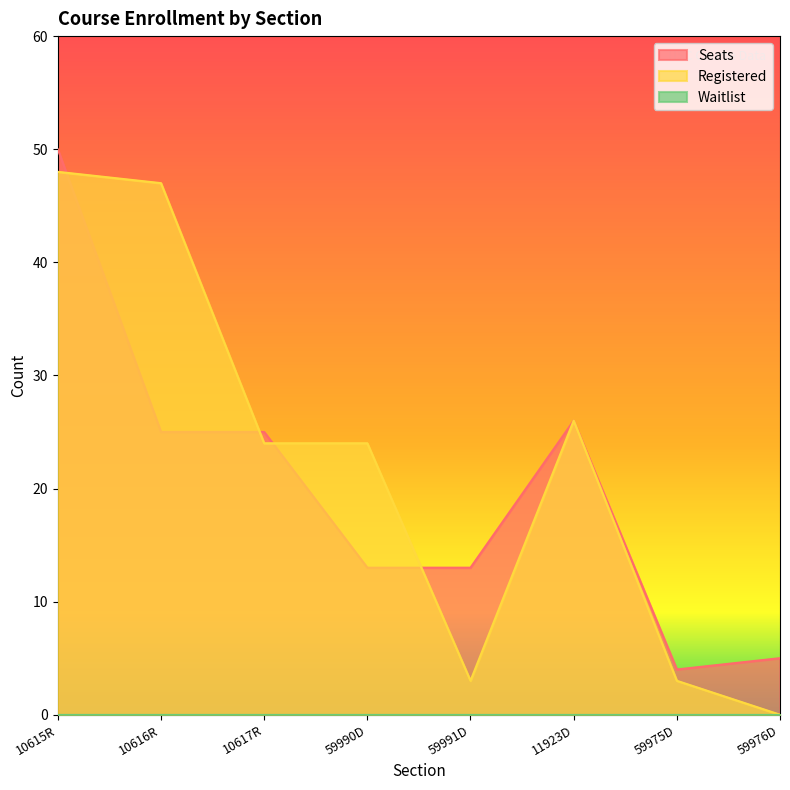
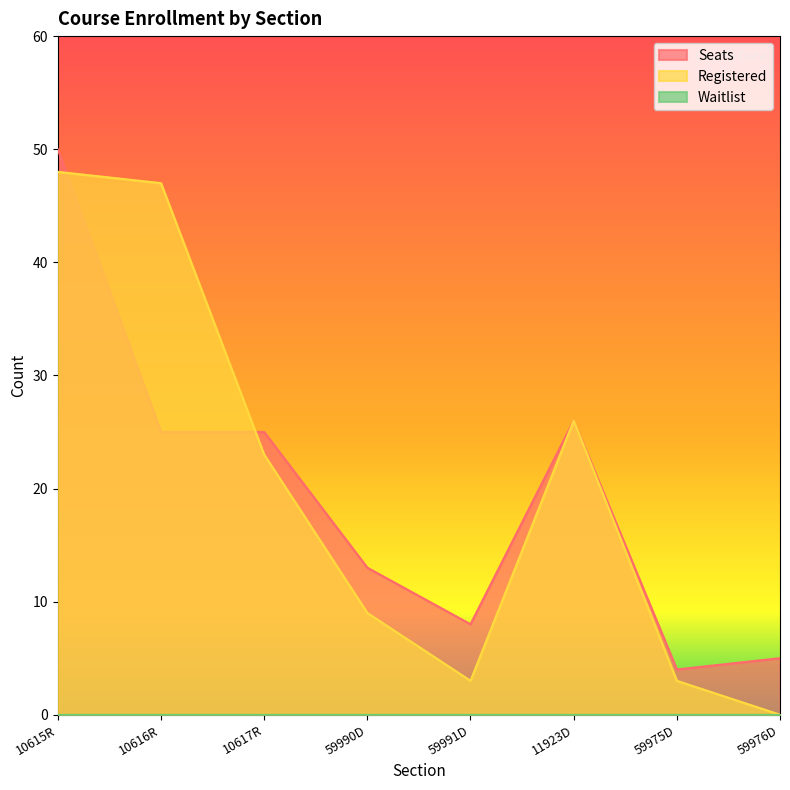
Registered, 10617R: 24 -> 23
Registered, 59990D: 24 -> 9
Seats, 59991D: 13 -> 8
